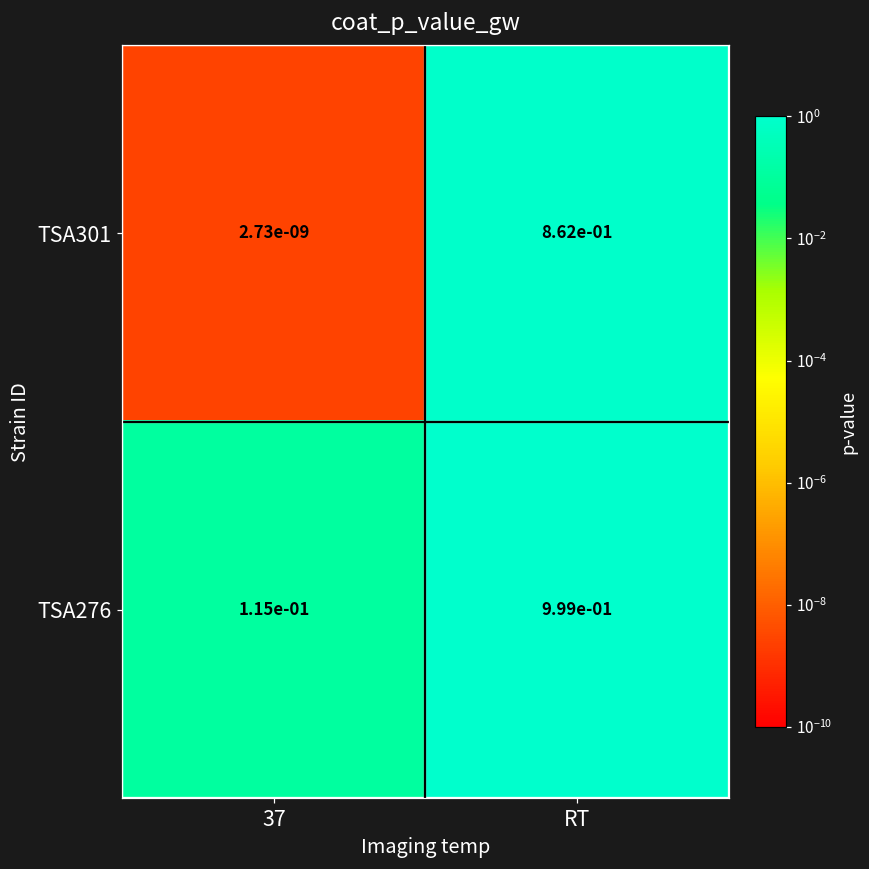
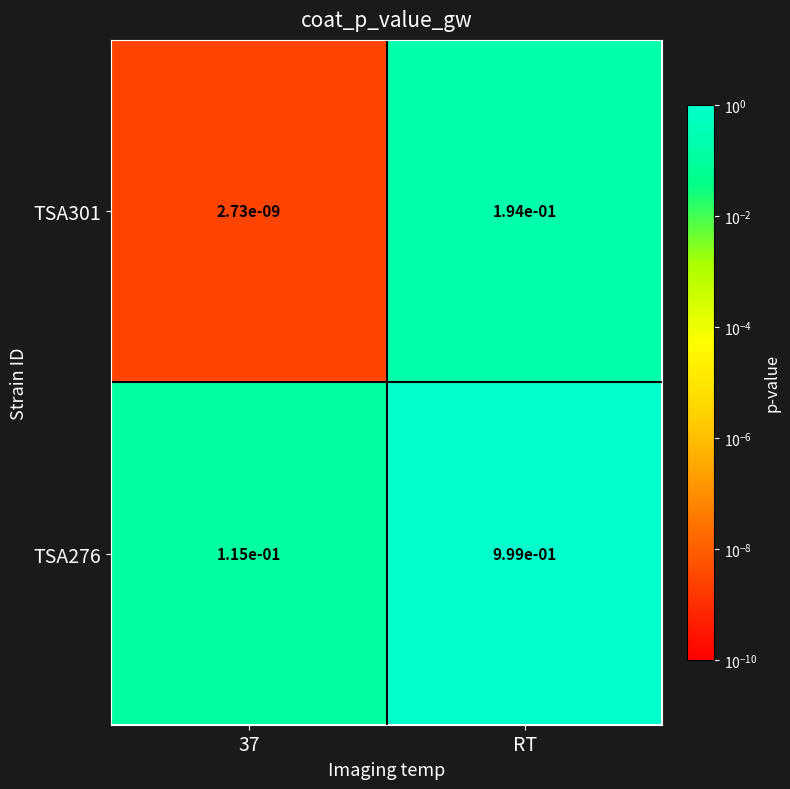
TSA301, RT: 8.62e-01 -> 1.94e-01
